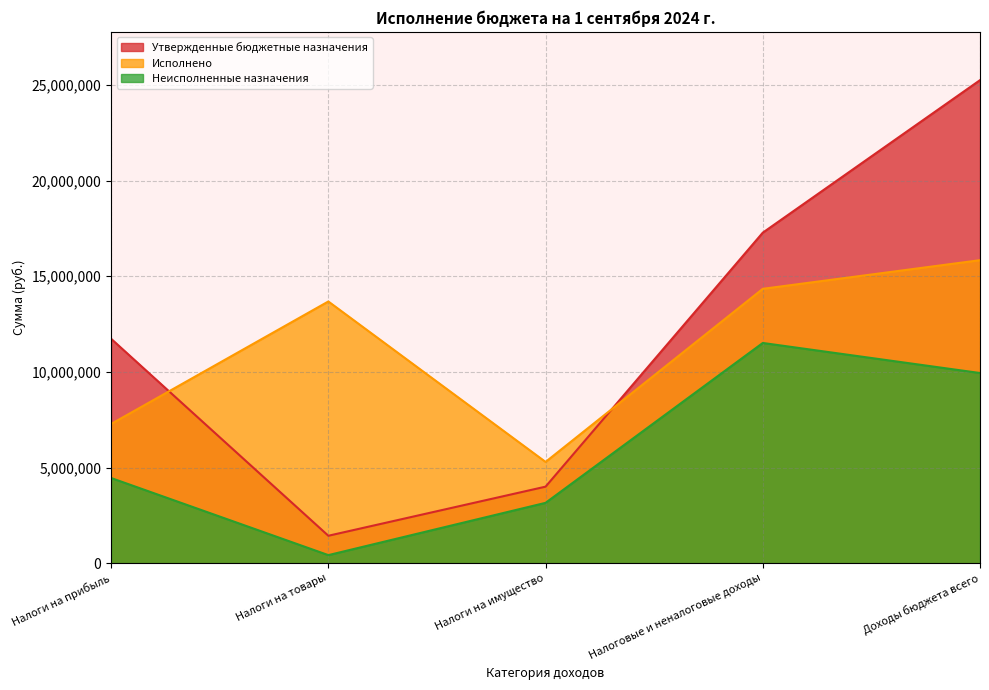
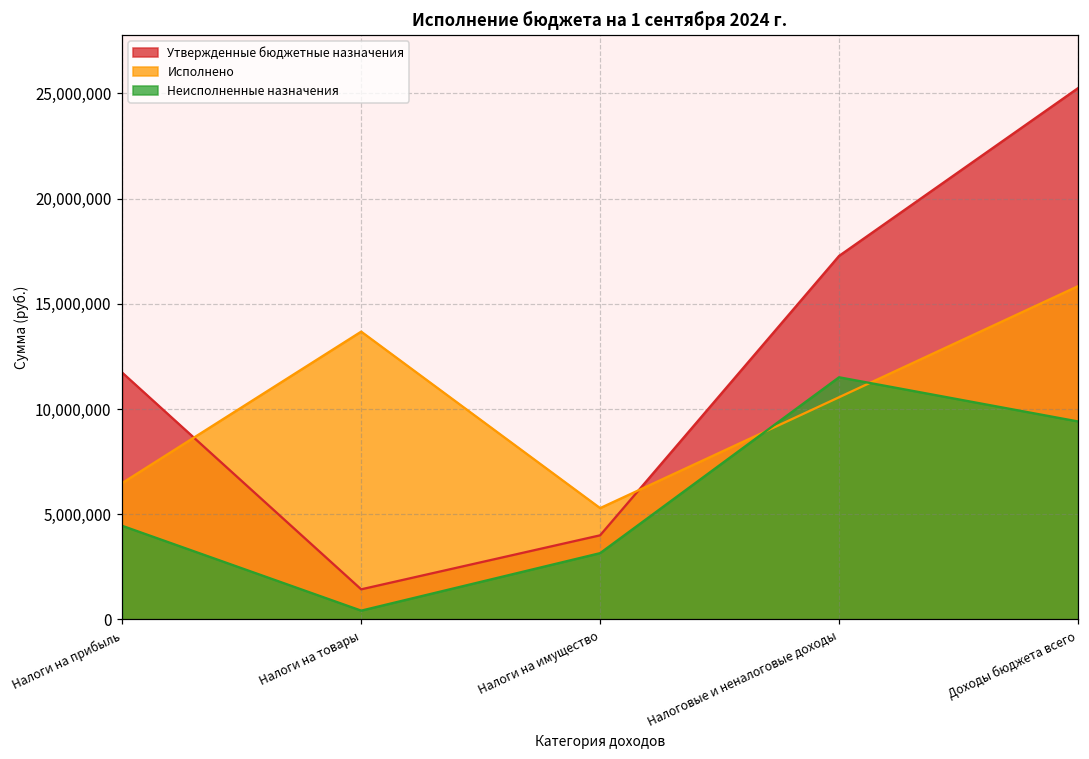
Исполнено, Налоги на прибыль: 7,300,000 -> 6,500,000
Исполнено, Налоговые и неналоговые доходы: 14,300,000 -> 10,600,000
Неисполненные назначения, Доходы бюджета всего: 9,900,000 -> 9,400,000
